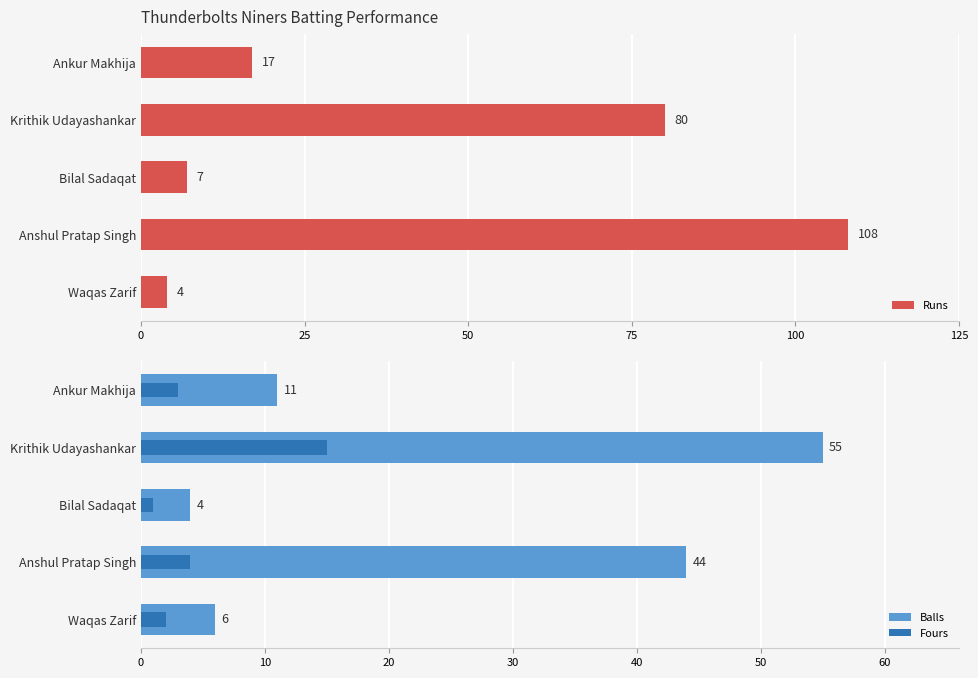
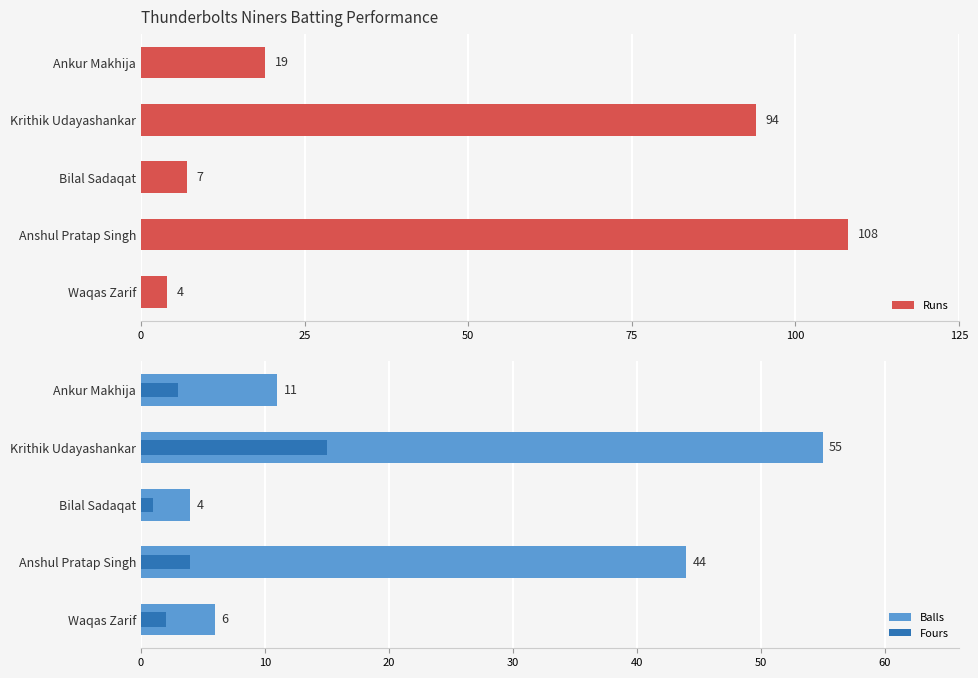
Thunderbolts Niners Batting Performance, Ankur Makhija: 17 -> 19
Thunderbolts Niners Batting Performance, Krithik Udayashankar: 80 -> 94
